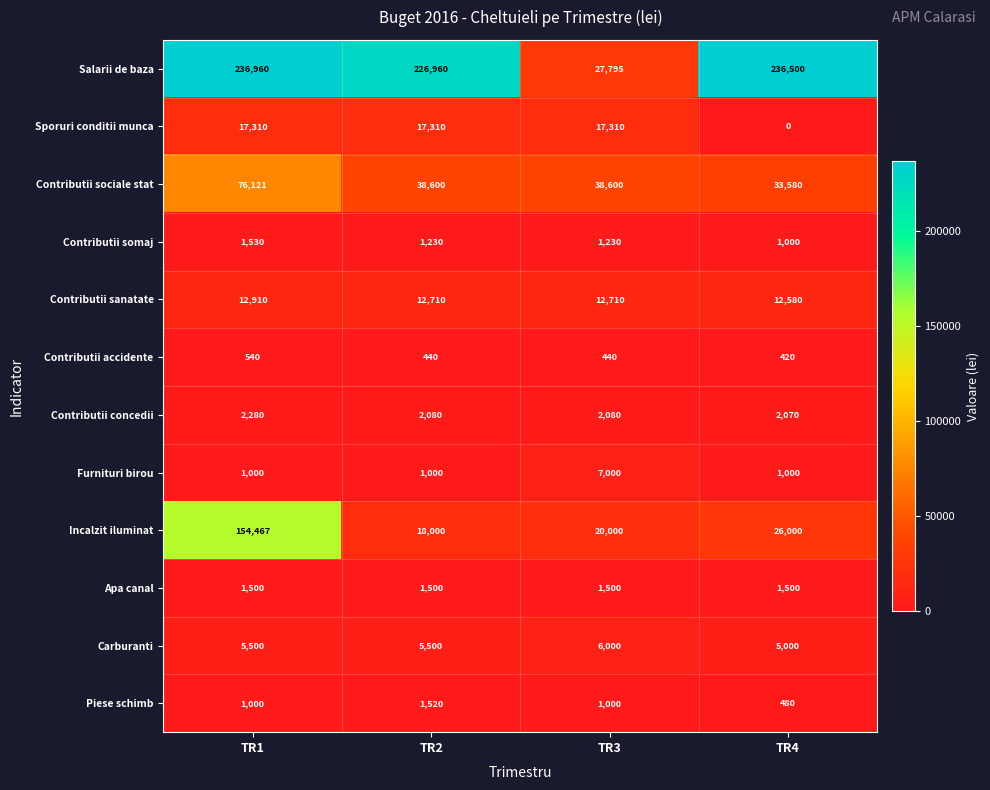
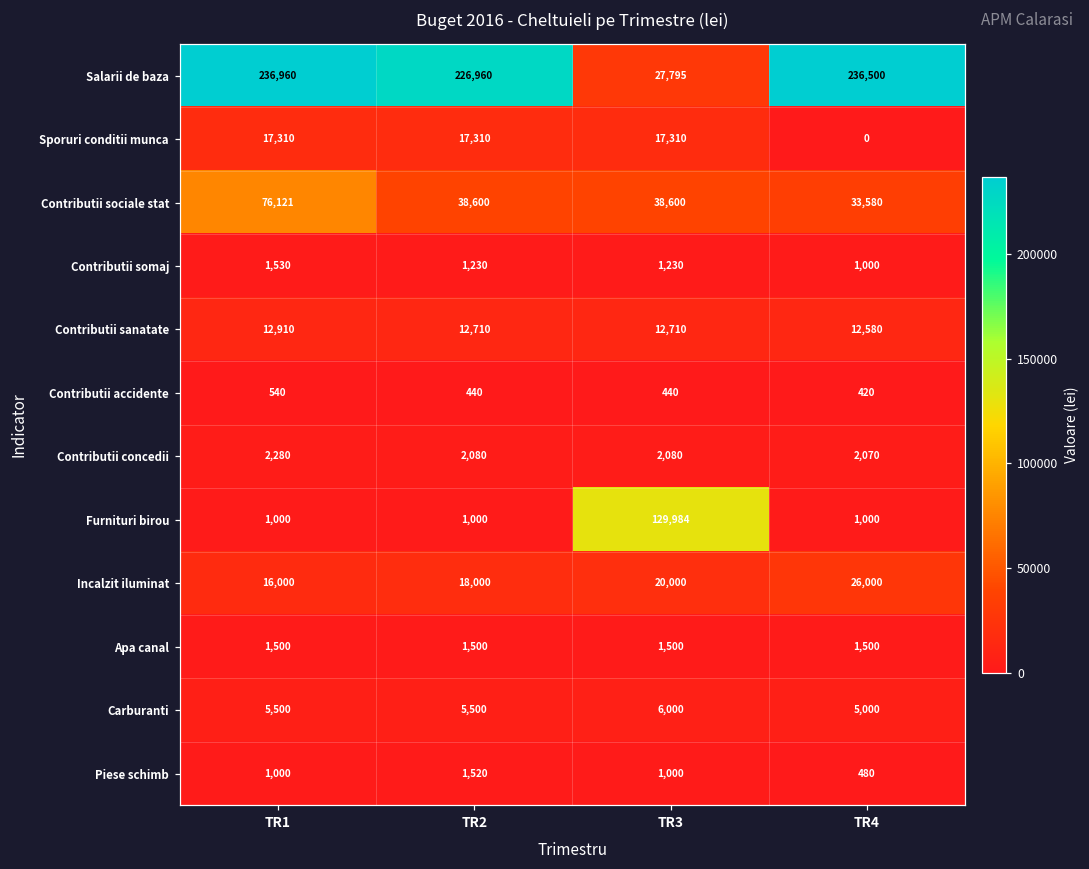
Furnituri birou, TR3: 7,000 -> 129,984
Incalzit iluminat, TR1: 154,467 -> 16,000
